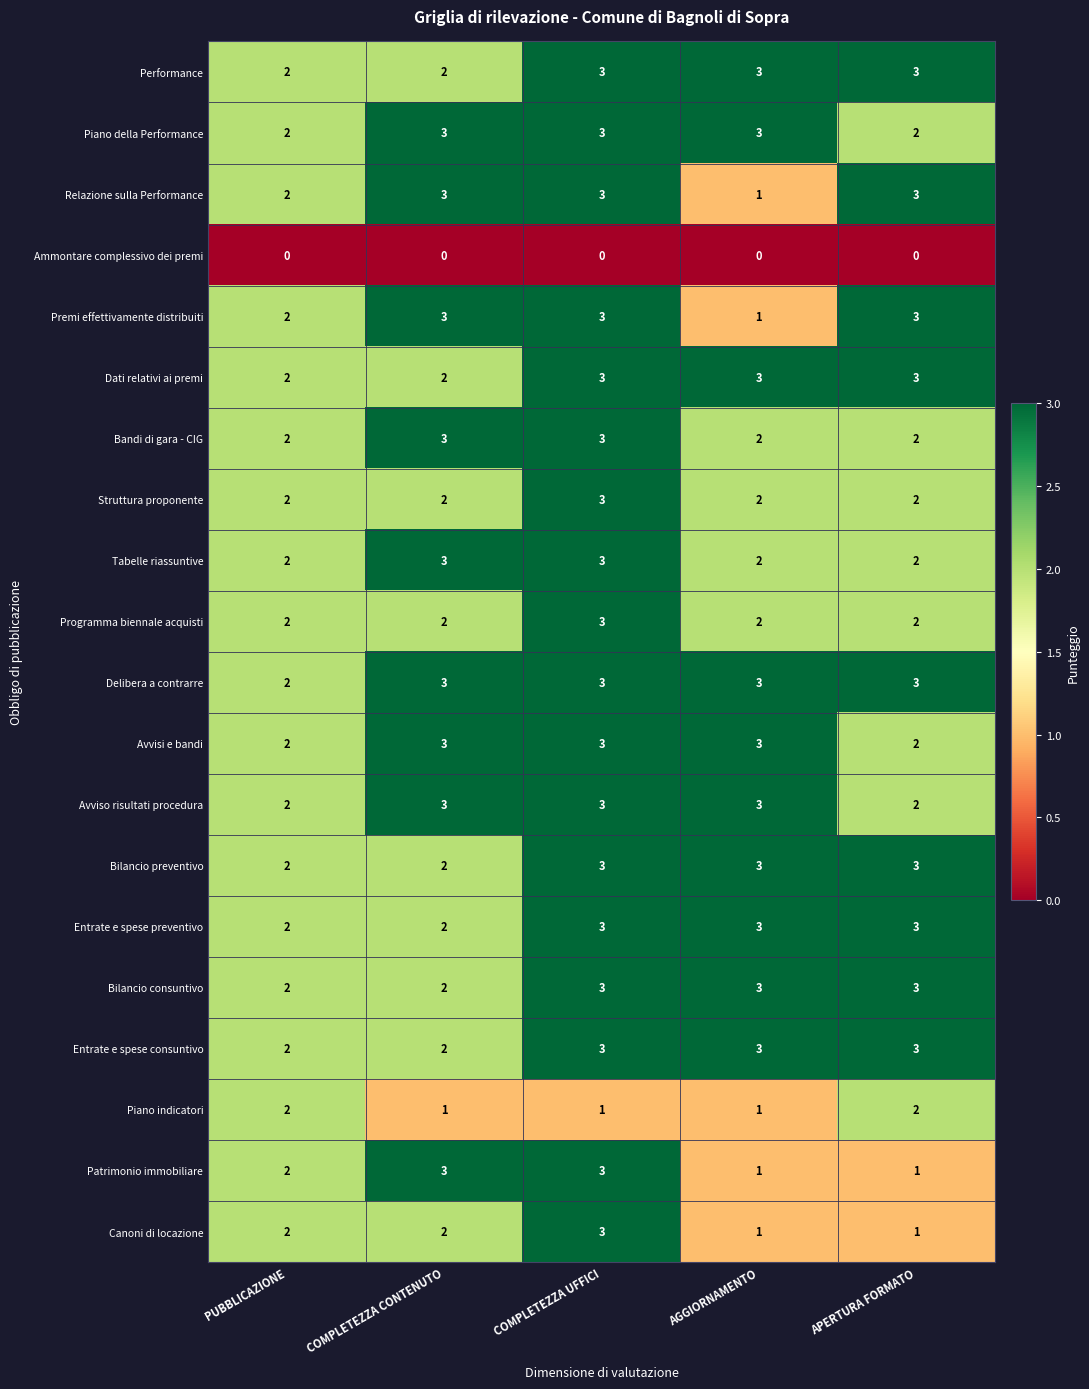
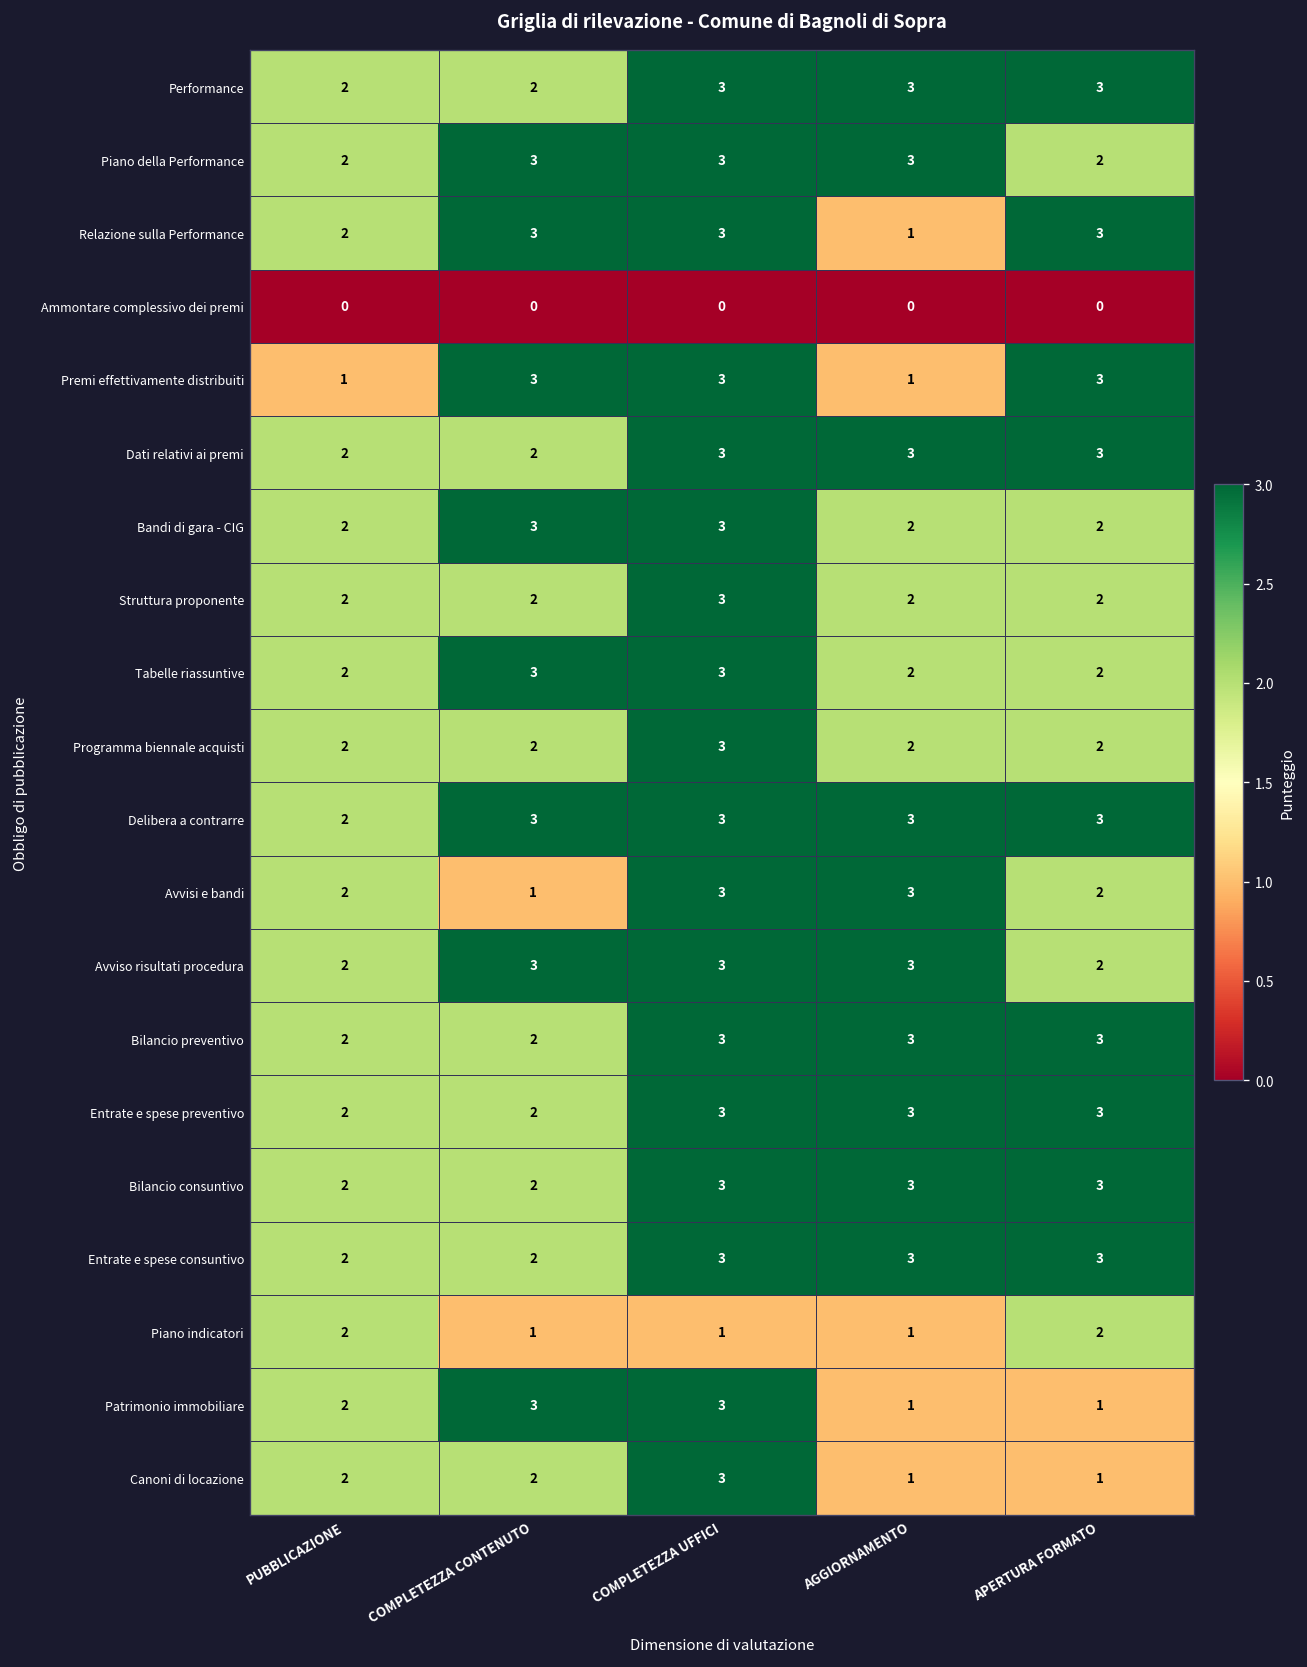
Premi effettivamente distribuiti, PUBBLICAZIONE: 2 -> 1
Avvisi e bandi, COMPLETEZZA CONTENUTO: 3 -> 1
